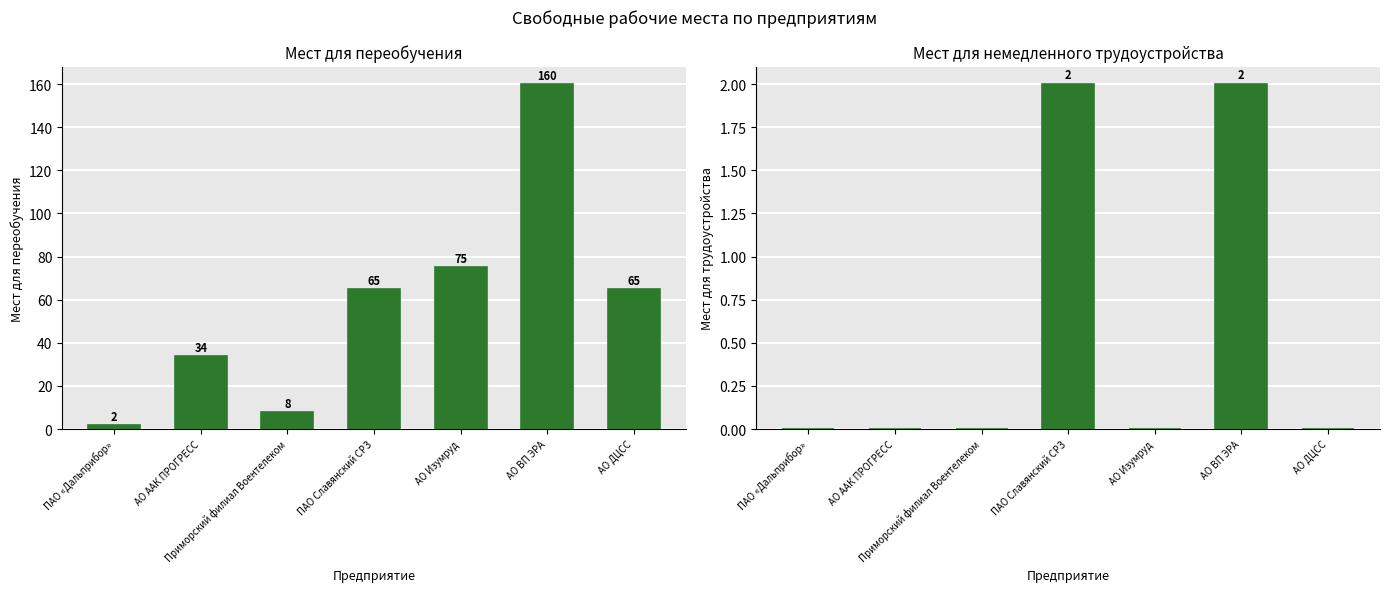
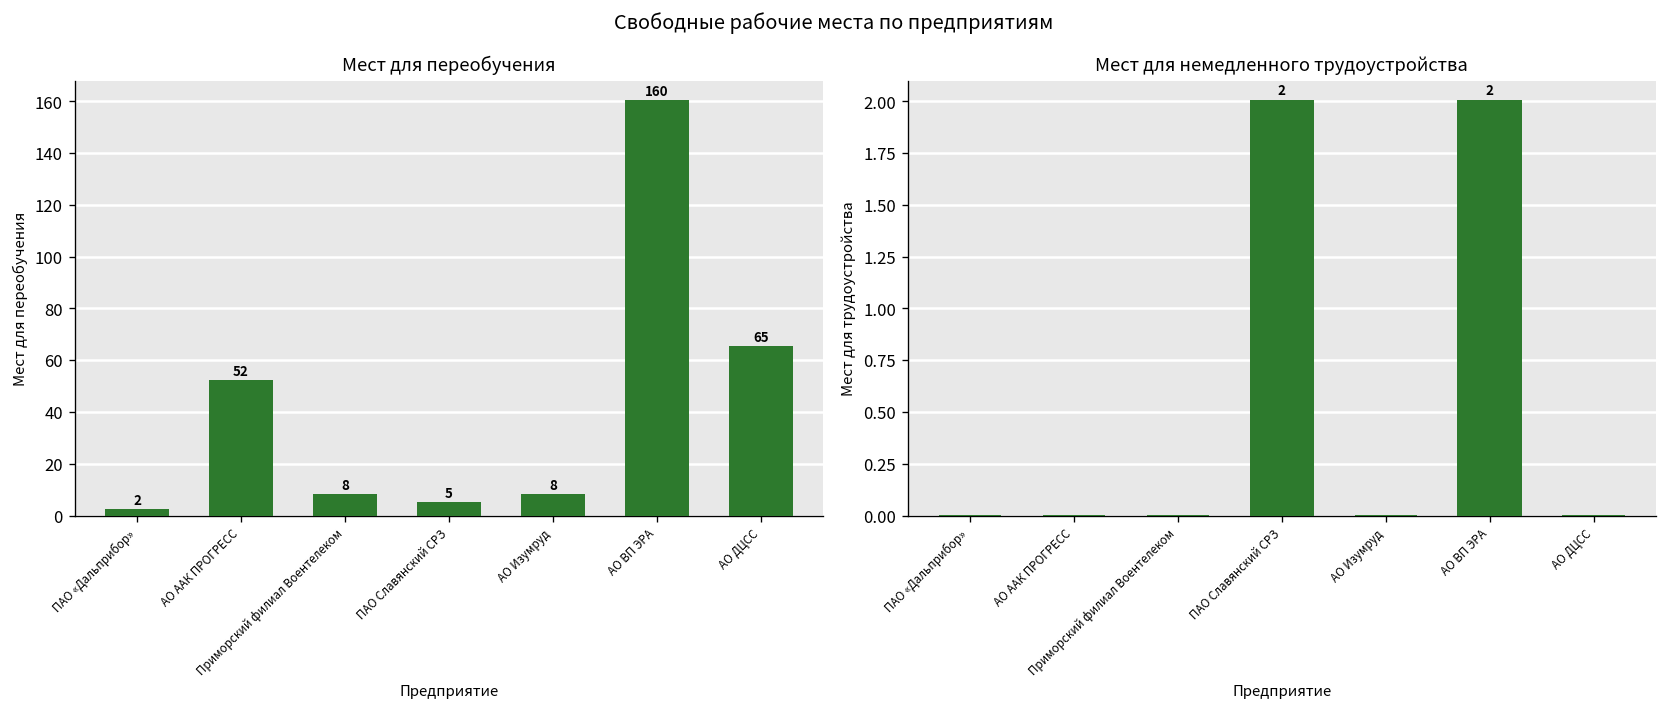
Мест для переобучения, АО ААК ПРОГРЕСС: 34 -> 52
Мест для переобучения, ПАО Славянский СРЗ: 65 -> 5
Мест для переобучения, АО Изумруд: 75 -> 8
